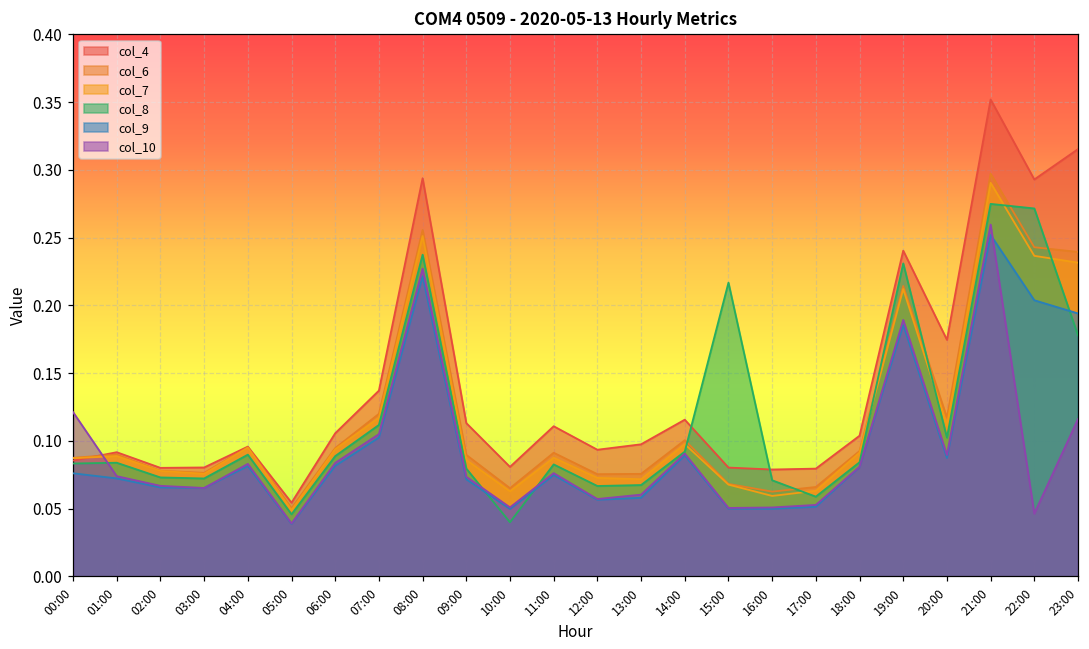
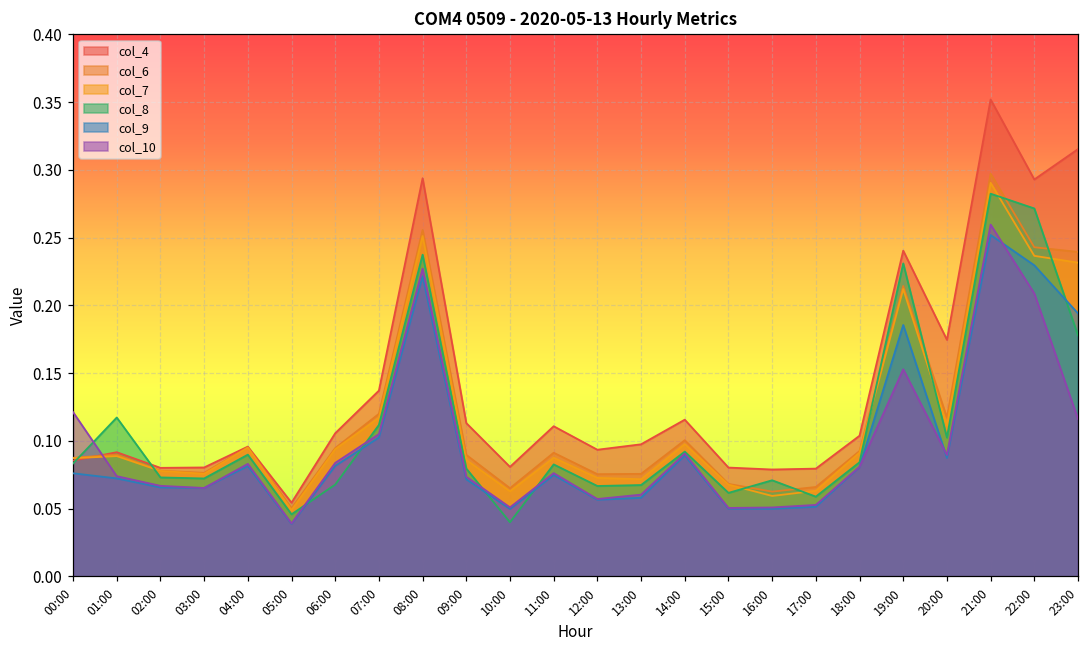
col_8, 01:00: 0.084 -> 0.117
col_8, 06:00: 0.089 -> 0.068
col_8, 15:00: 0.217 -> 0.062
col_10, 19:00: 0.189 -> 0.153
col_8, 21:00: 0.275 -> 0.282
col_9, 22:00: 0.204 -> 0.230
col_10, 22:00: 0.046 -> 0.209
